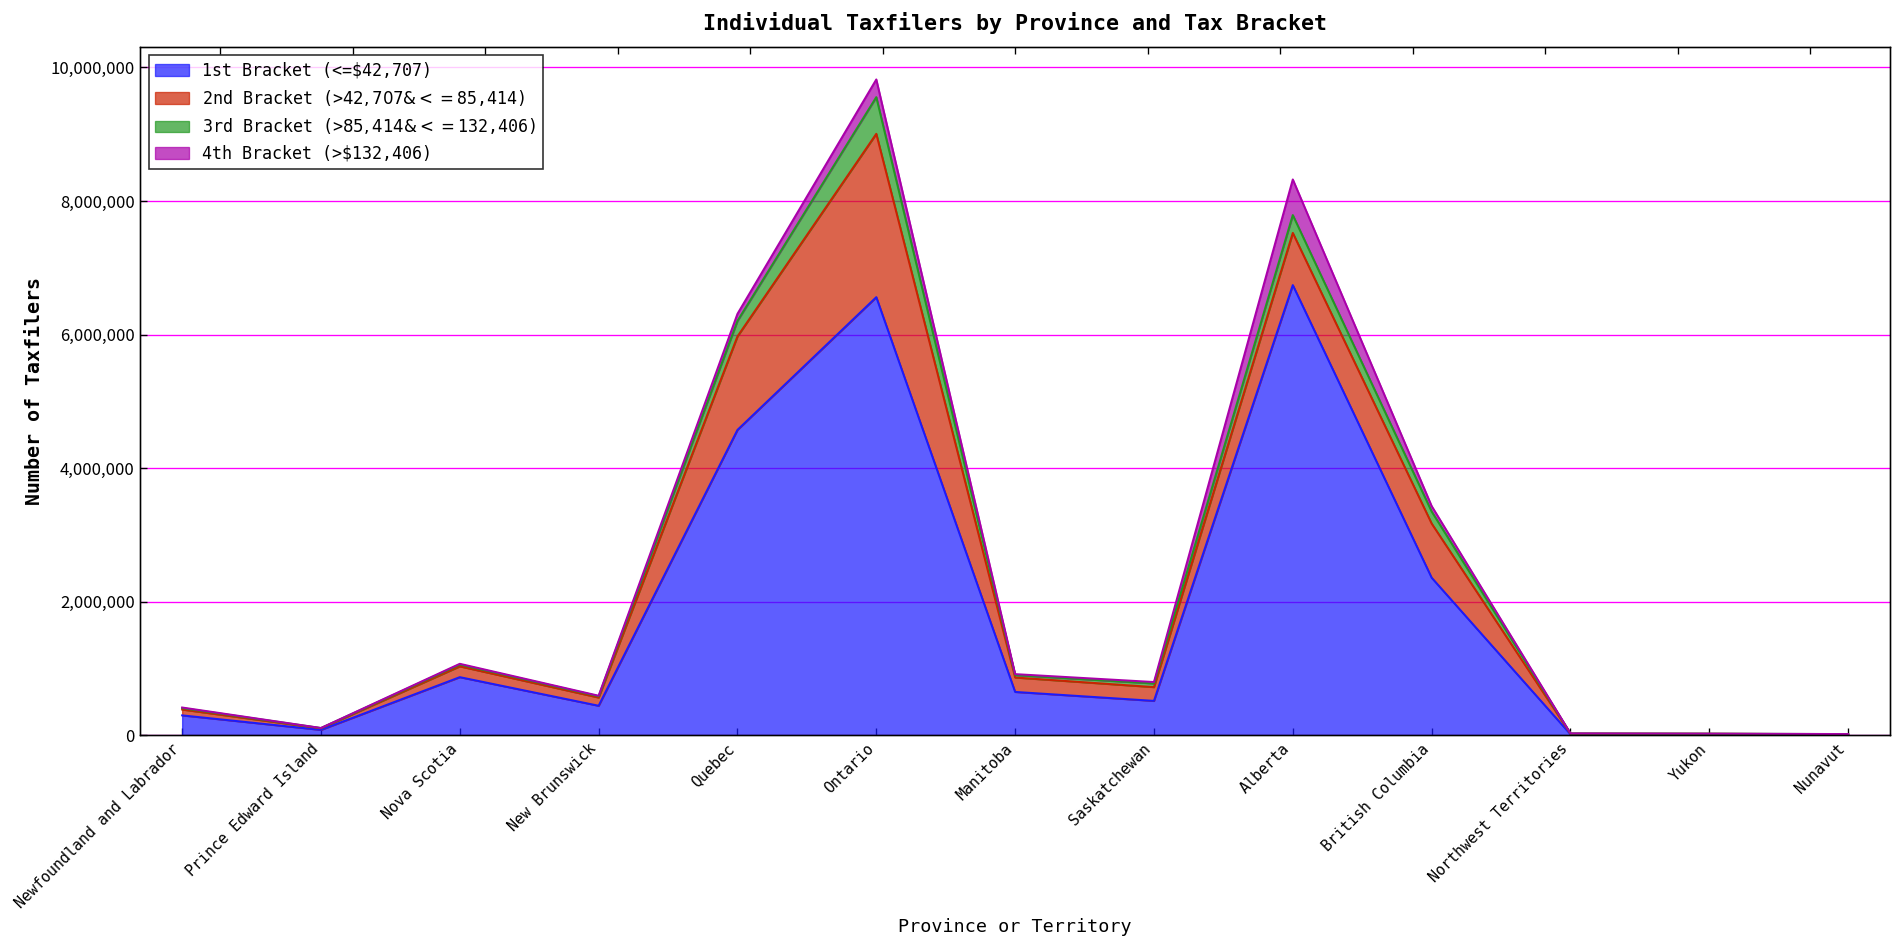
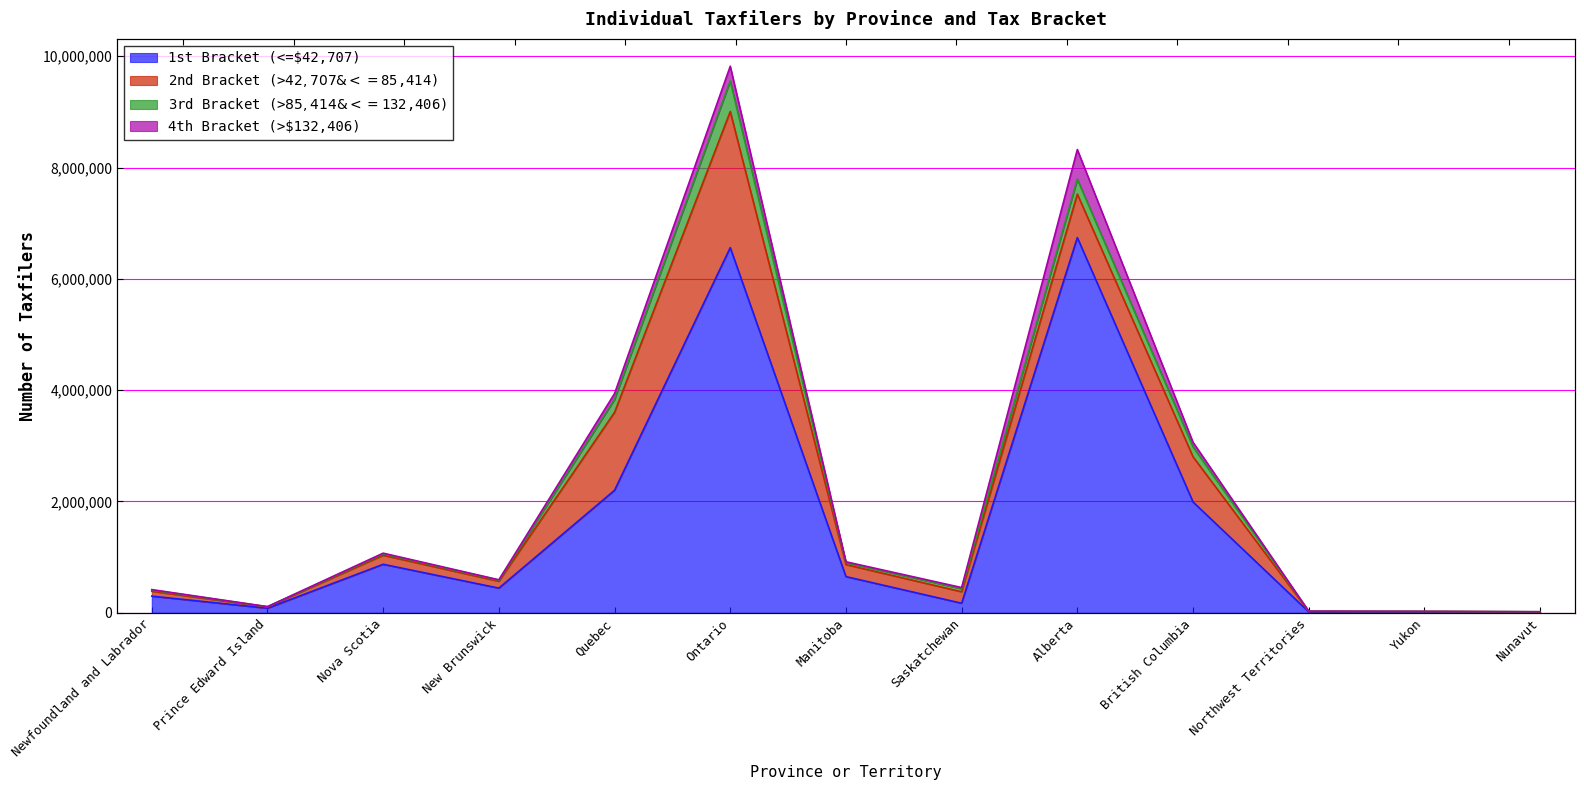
1st Bracket (<=$42,707), Quebec: 4,600,000 -> 2,200,000
1st Bracket (<=$42,707), Saskatchewan: 500,000 -> 200,000
1st Bracket (<=$42,707), British Columbia: 2,400,000 -> 2,000,000
